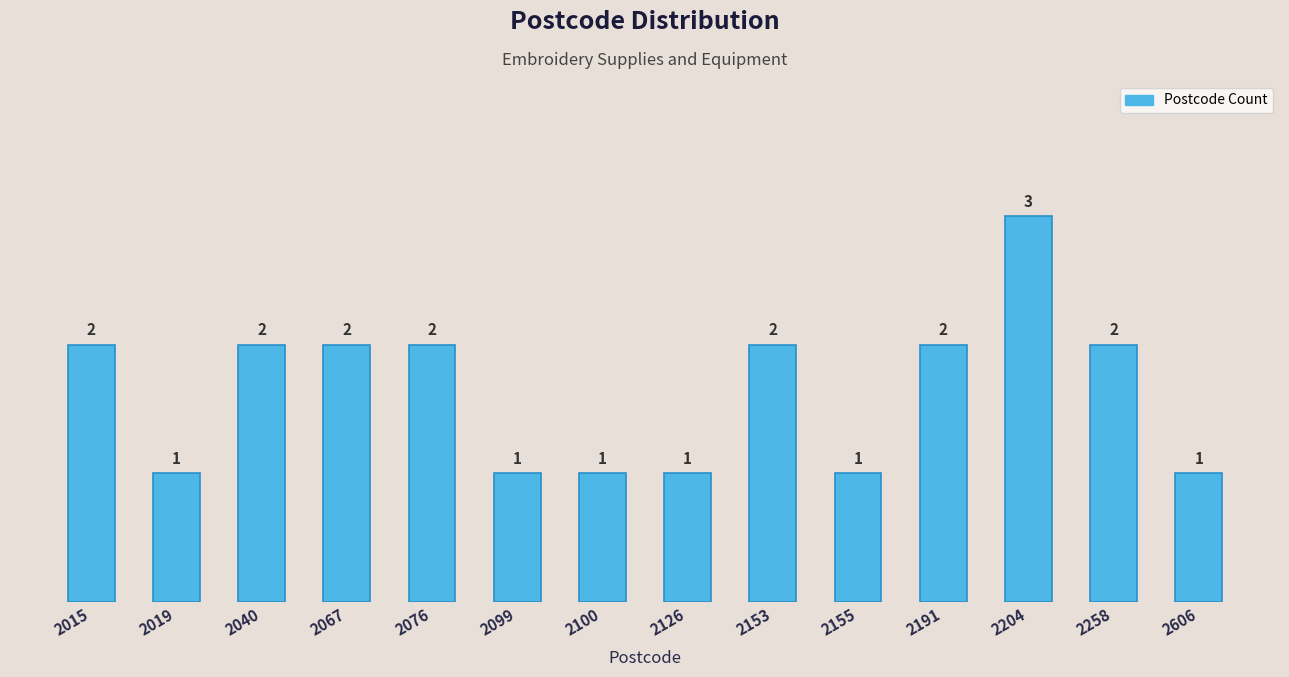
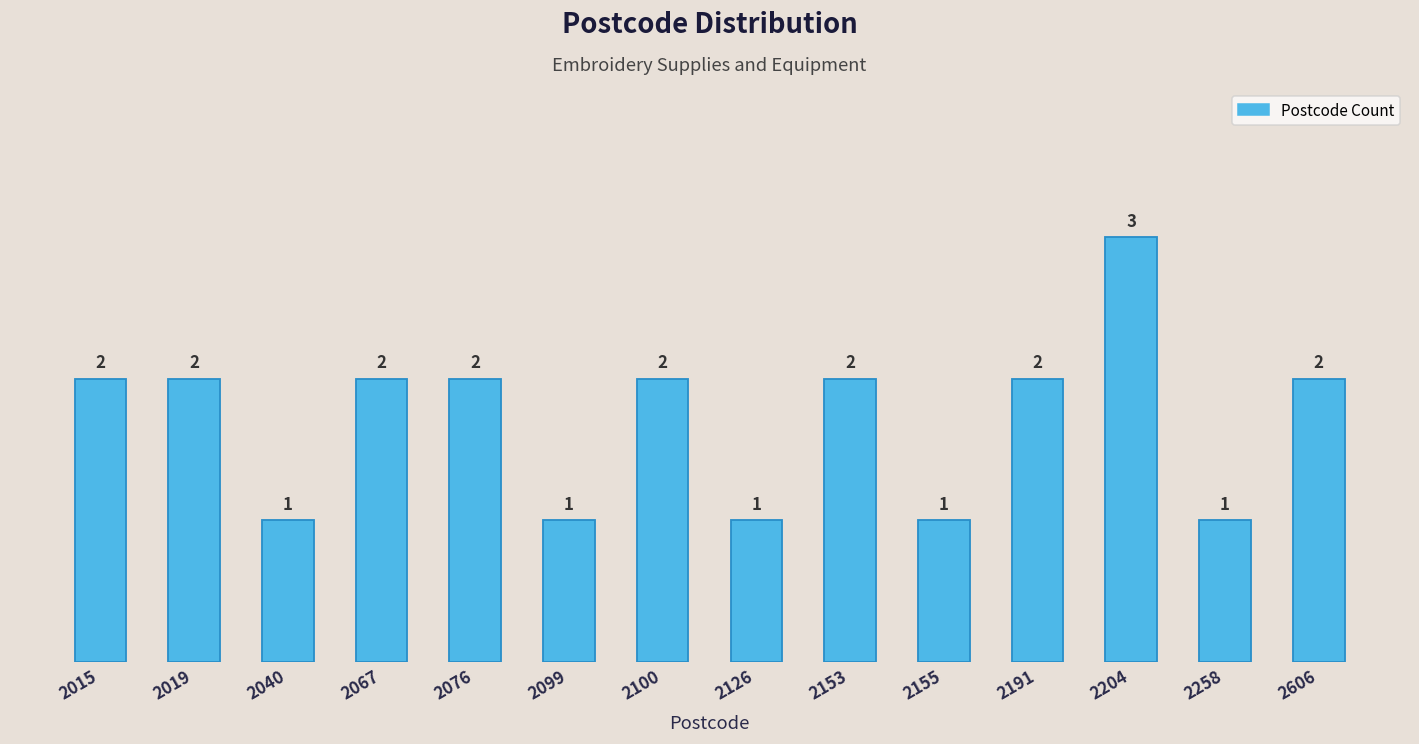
2019: 1 -> 2
2040: 2 -> 1
2100: 1 -> 2
2258: 2 -> 1
2606: 1 -> 2
